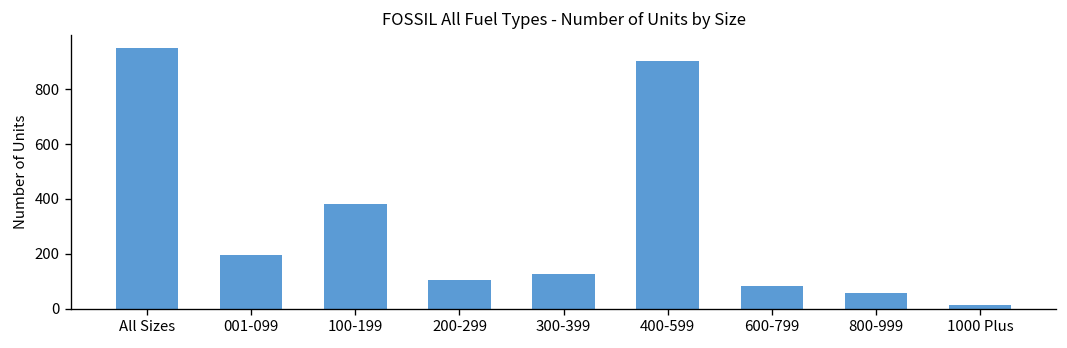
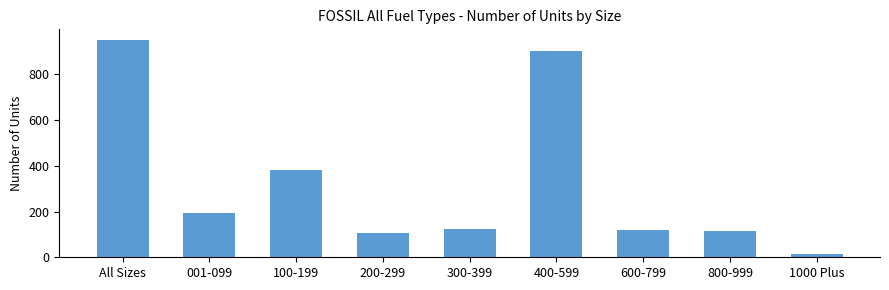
600-799: 80 -> 120
800-999: 60 -> 120
